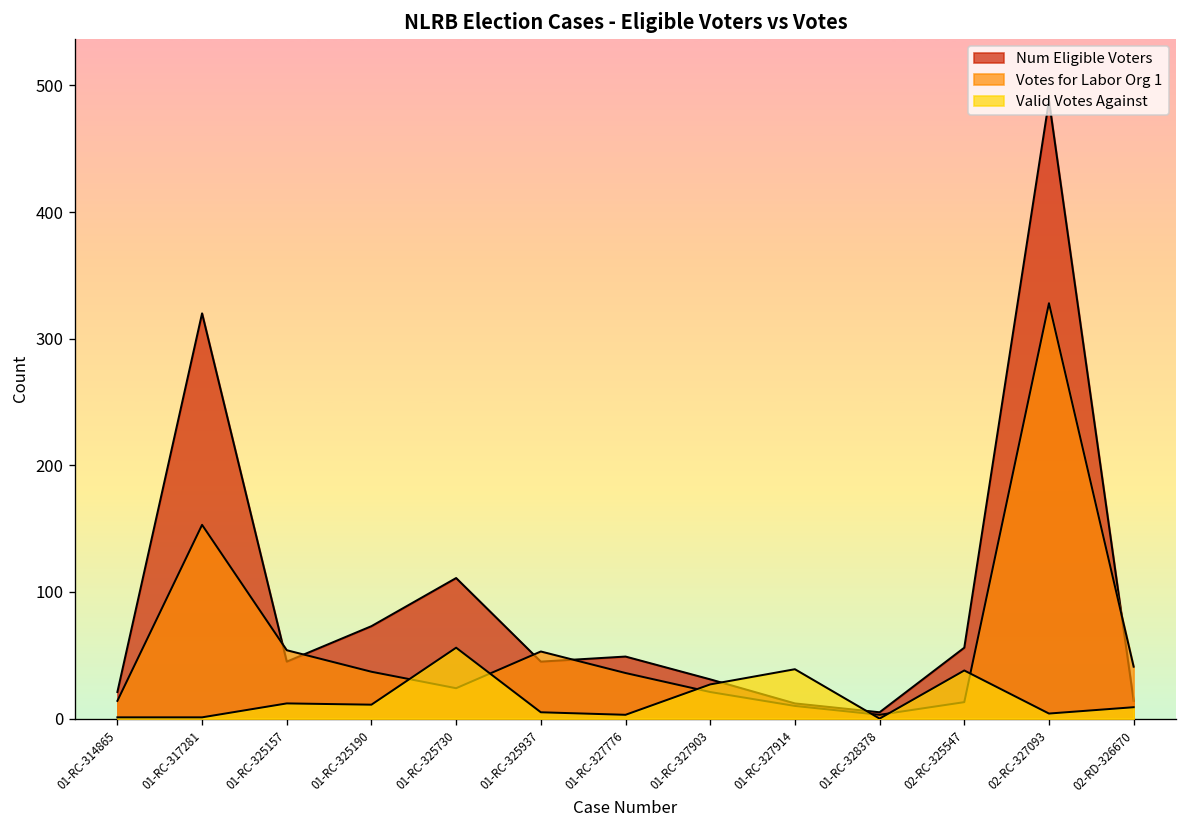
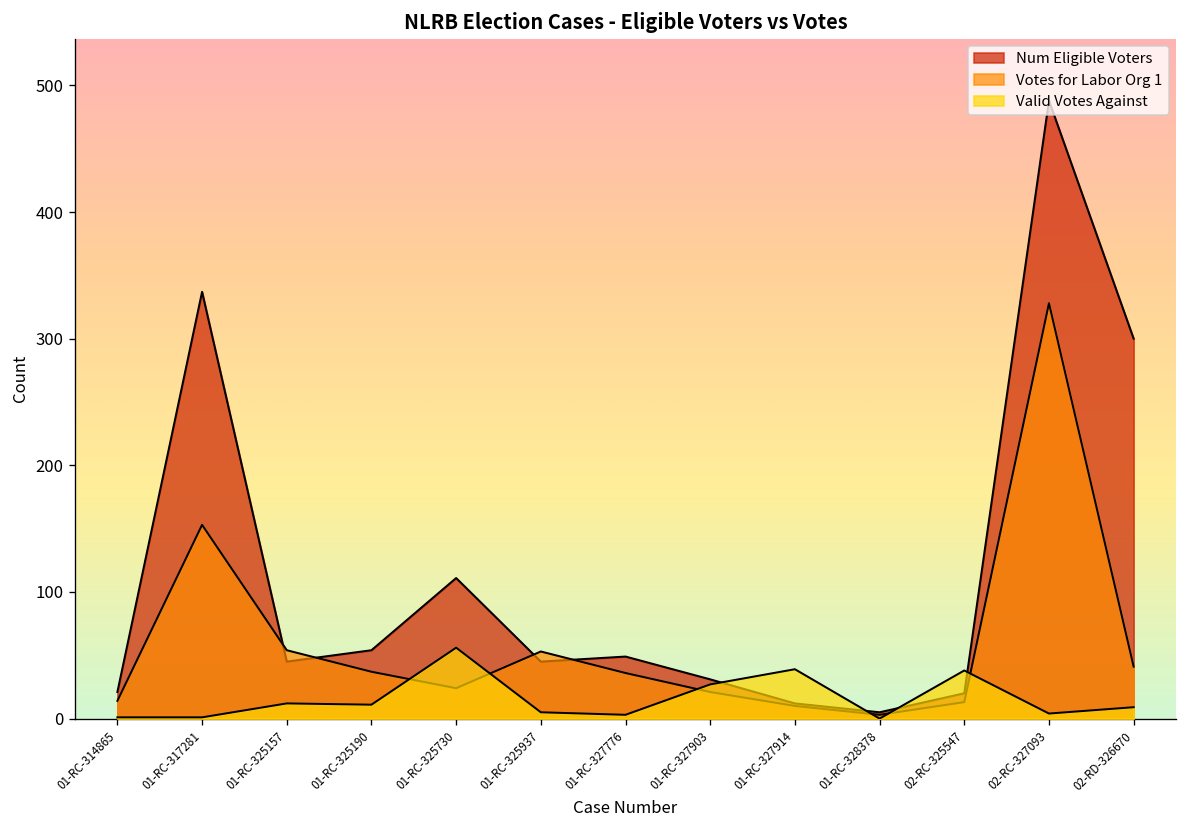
Num Eligible Voters, 01-RC-317281: 320 -> 337
Num Eligible Voters, 01-RC-325190: 73 -> 54
Num Eligible Voters, 02-RC-325547: 56 -> 20
Num Eligible Voters, 02-RD-326670: 14 -> 300
